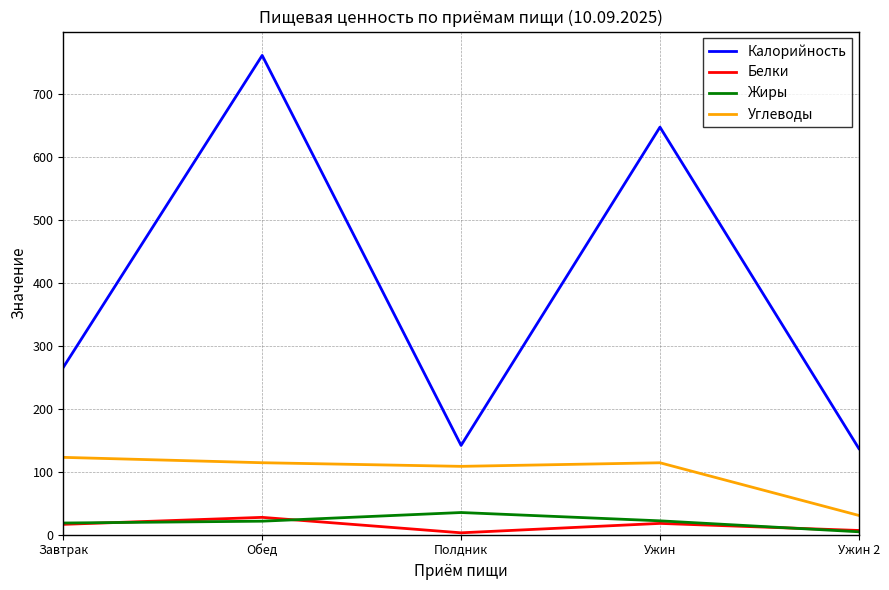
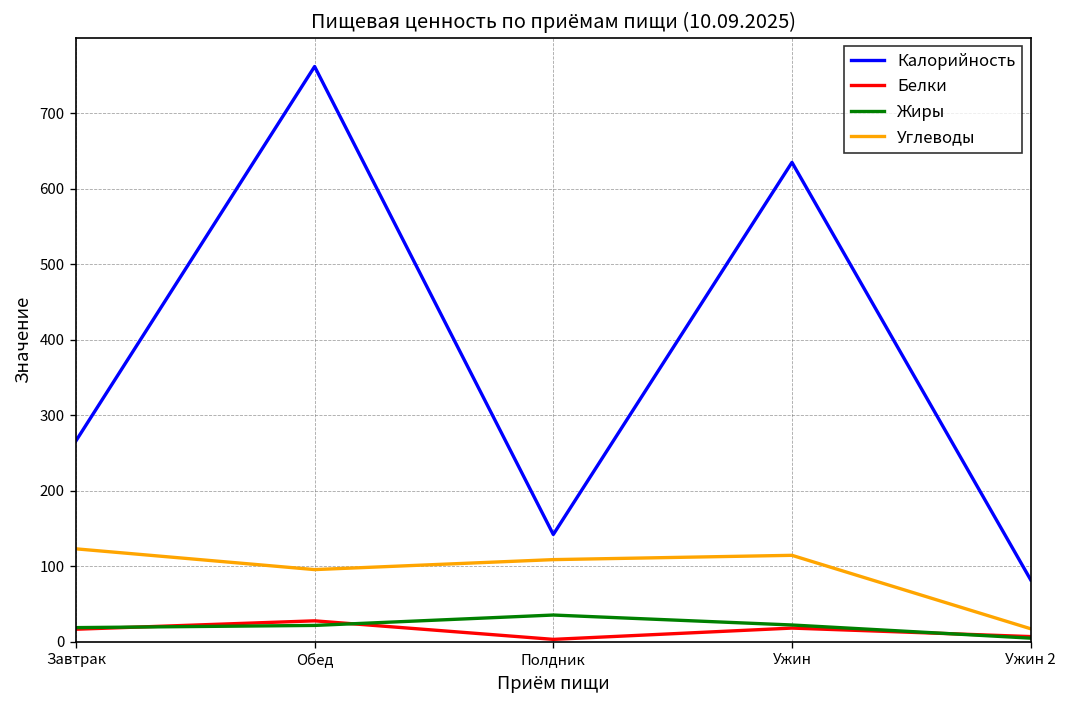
Углеводы, Обед: 110 -> 100
Калорийность, Ужин: 650 -> 640
Калорийность, Ужин 2: 140 -> 80
Углеводы, Ужин 2: 30 -> 20
